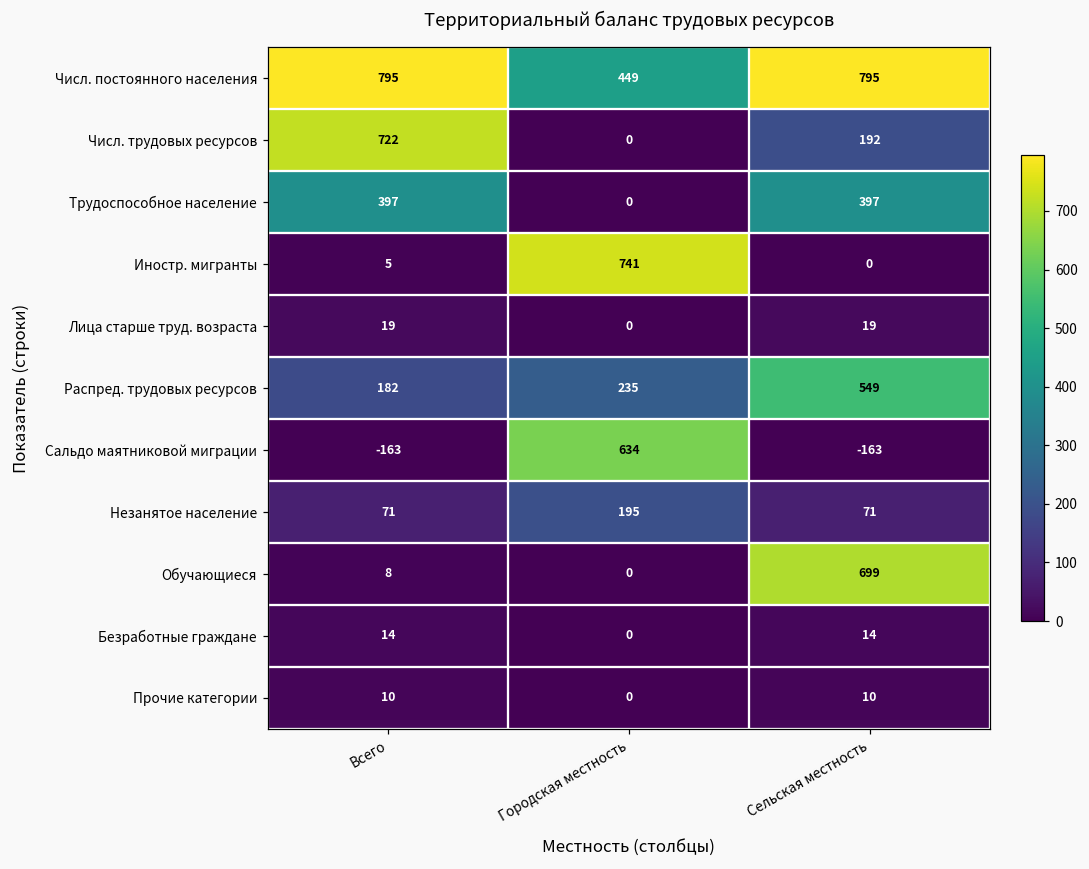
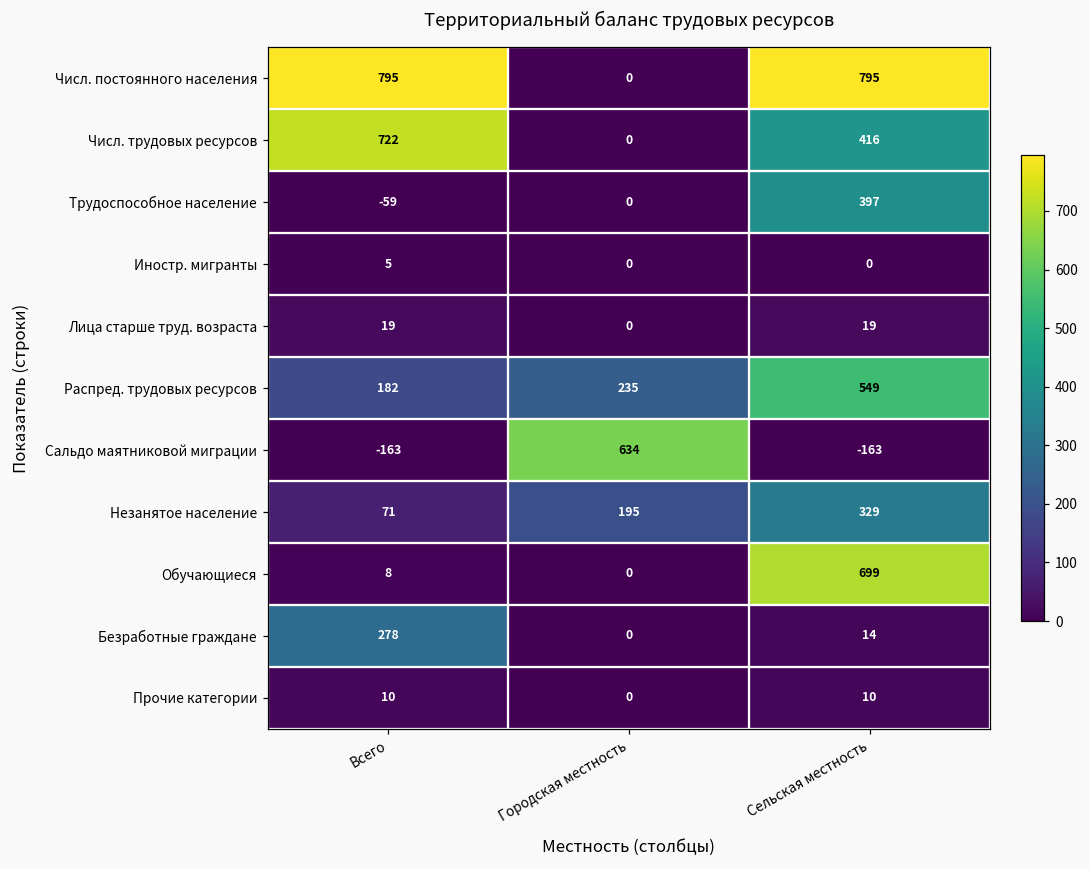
Числ. постоянного населения, Городская местность: 449 -> 0
Числ. трудовых ресурсов, Сельская местность: 192 -> 416
Трудоспособное население, Всего: 397 -> -59
Иностр. мигранты, Городская местность: 741 -> 0
Незанятое население, Сельская местность: 71 -> 329
Безработные граждане, Всего: 14 -> 278
